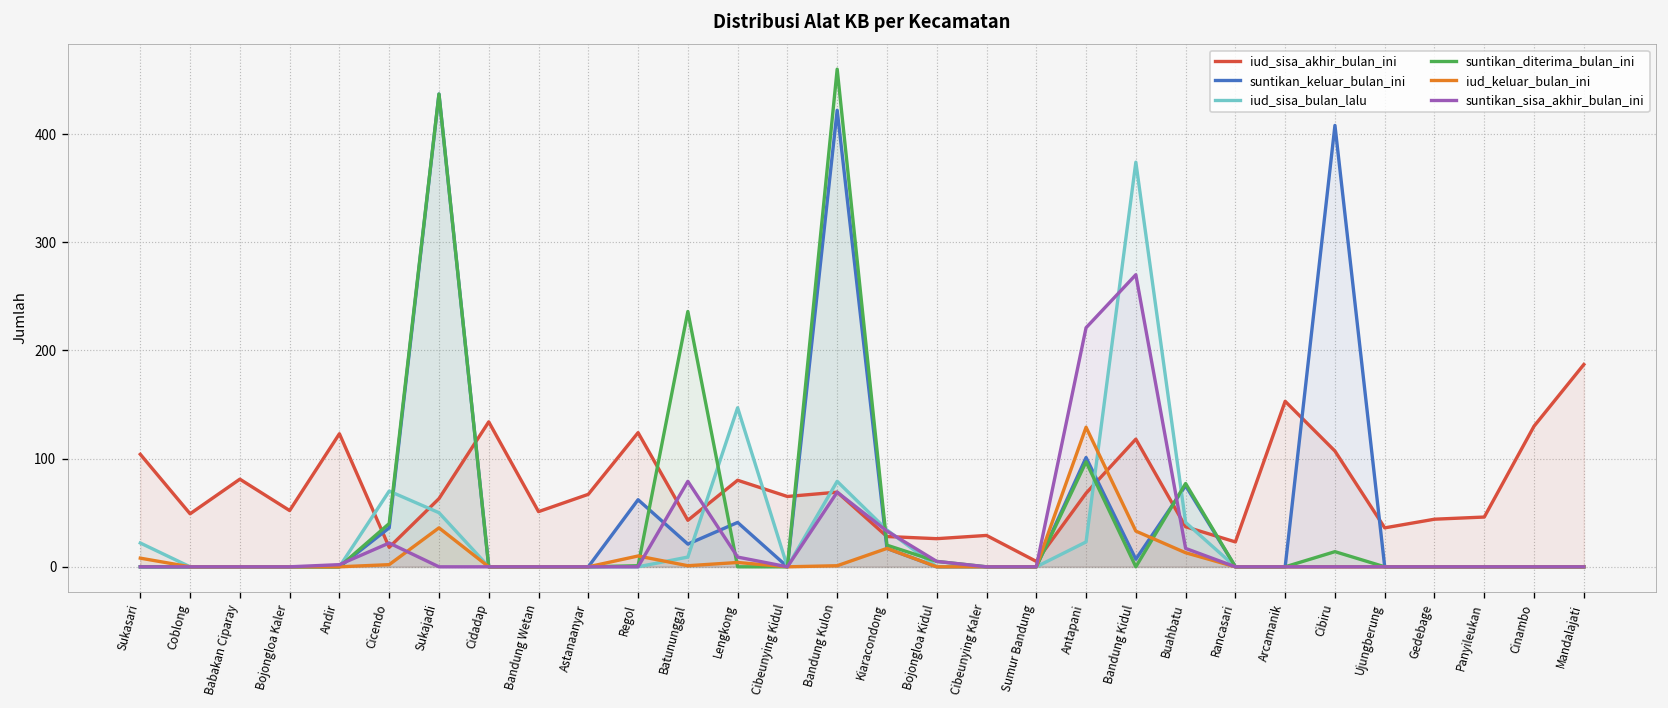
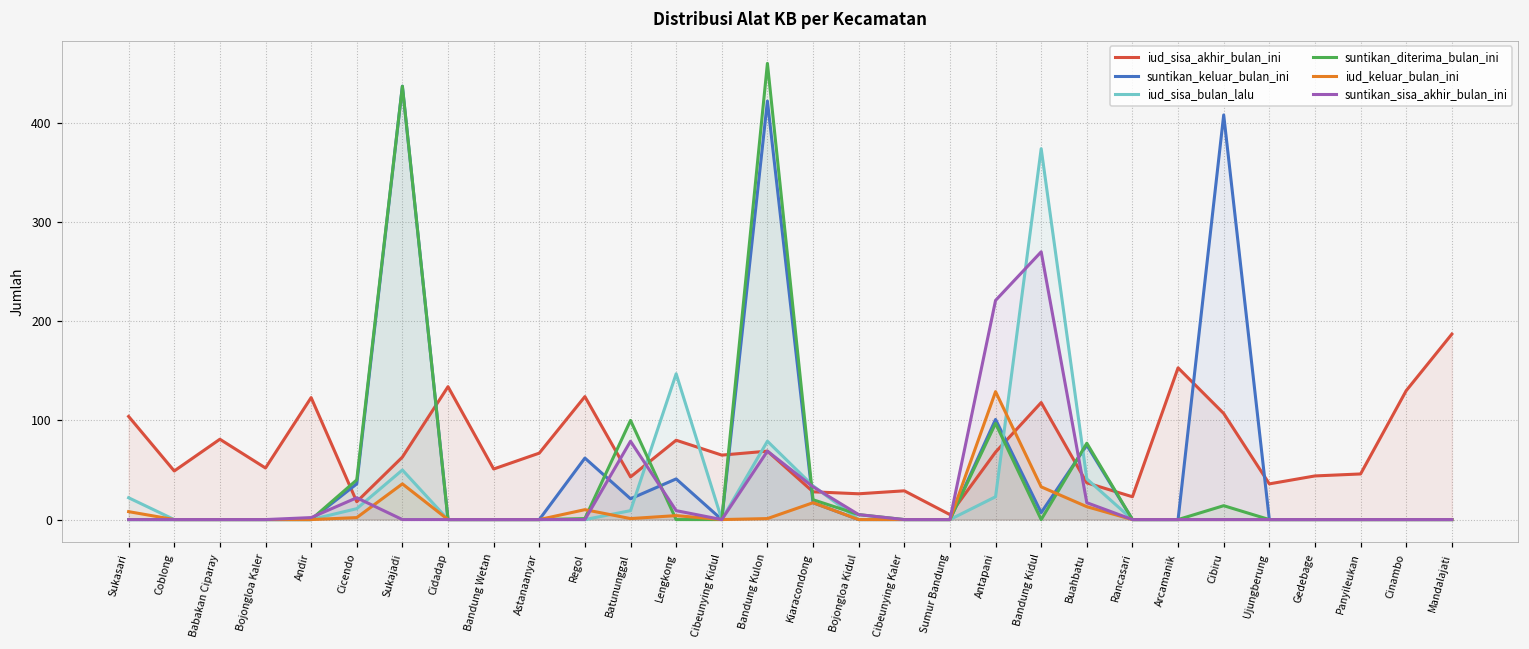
iud_sisa_bulan_lalu, Cicendo: 70 -> 10
suntikan_diterima_bulan_ini, Batununggal: 240 -> 100
